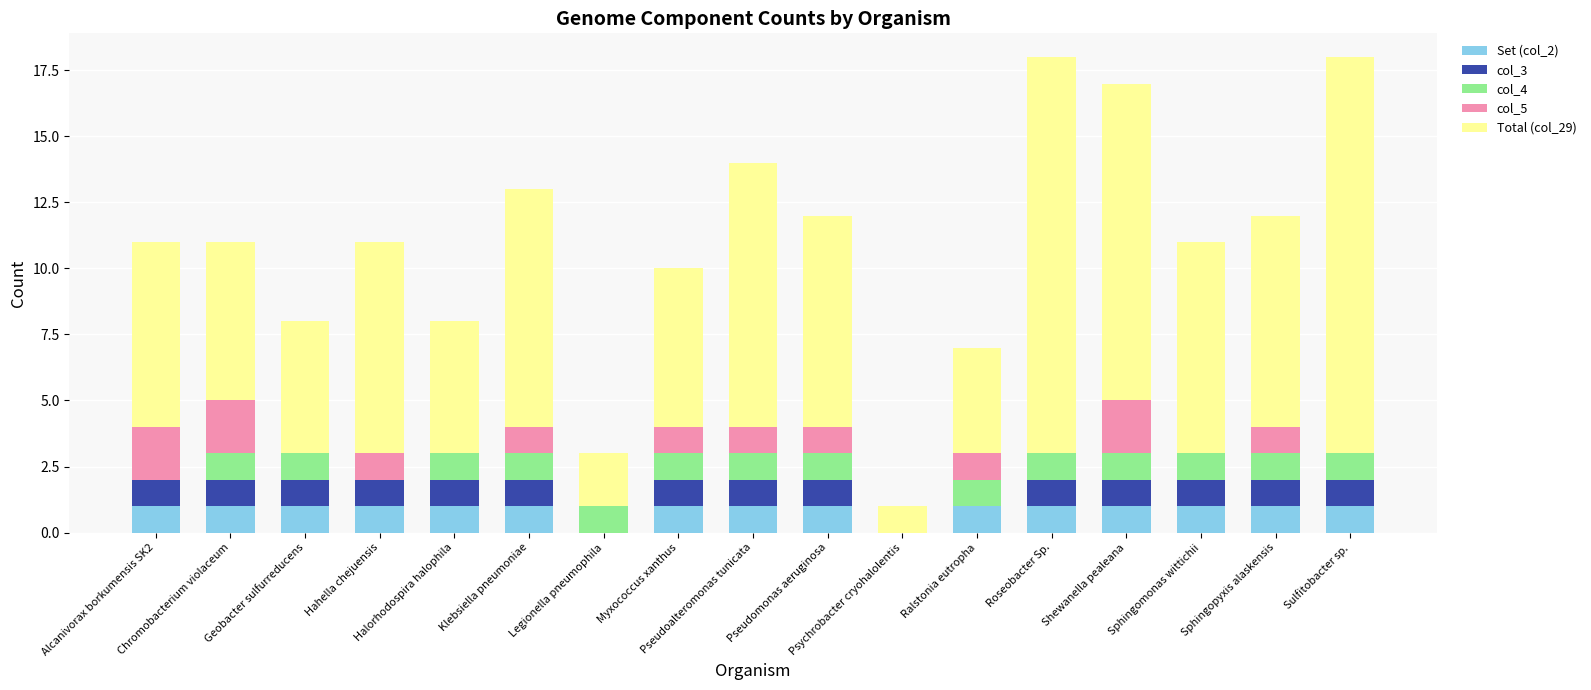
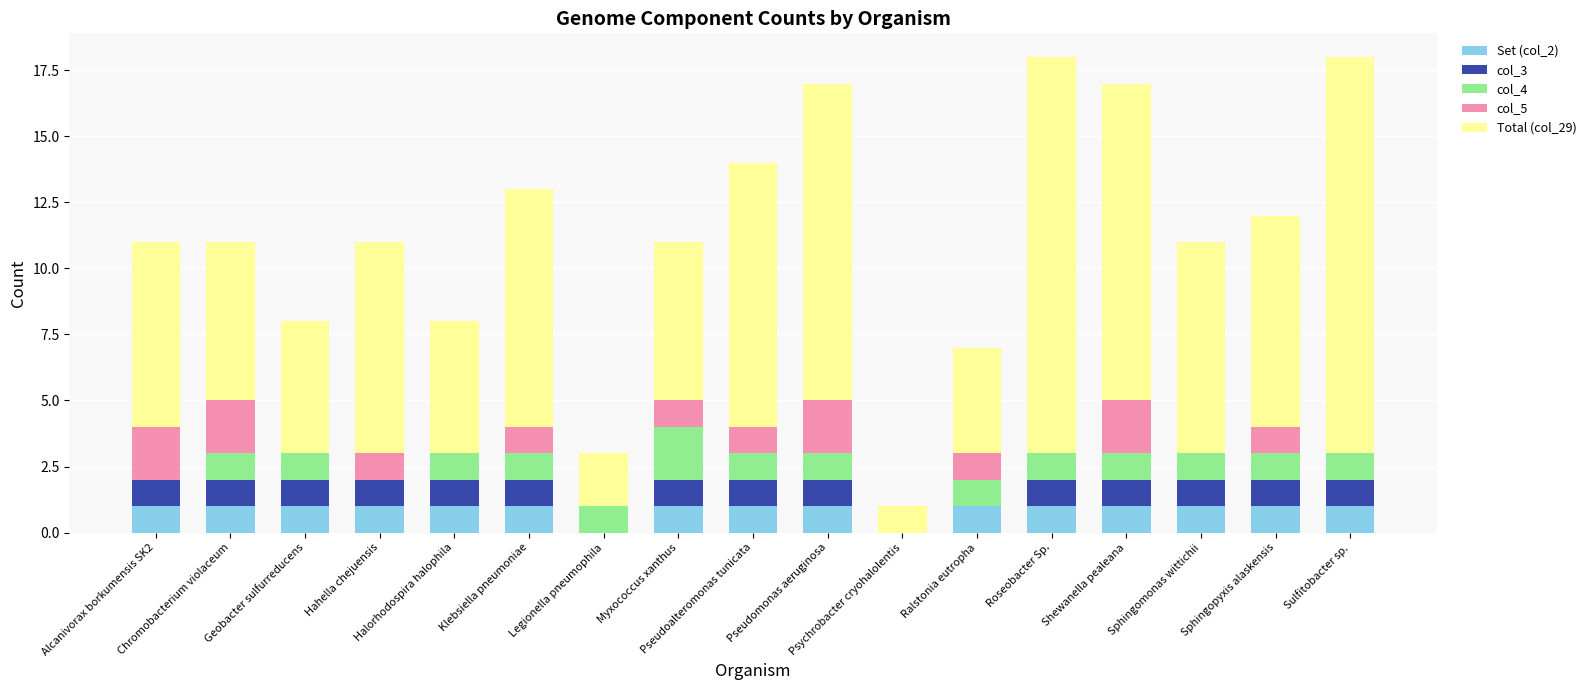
col_4, Myxococcus xanthus: 1 -> 2
col_5, Pseudomonas aeruginosa: 1 -> 2
Total (col_29), Pseudomonas aeruginosa: 8 -> 12
